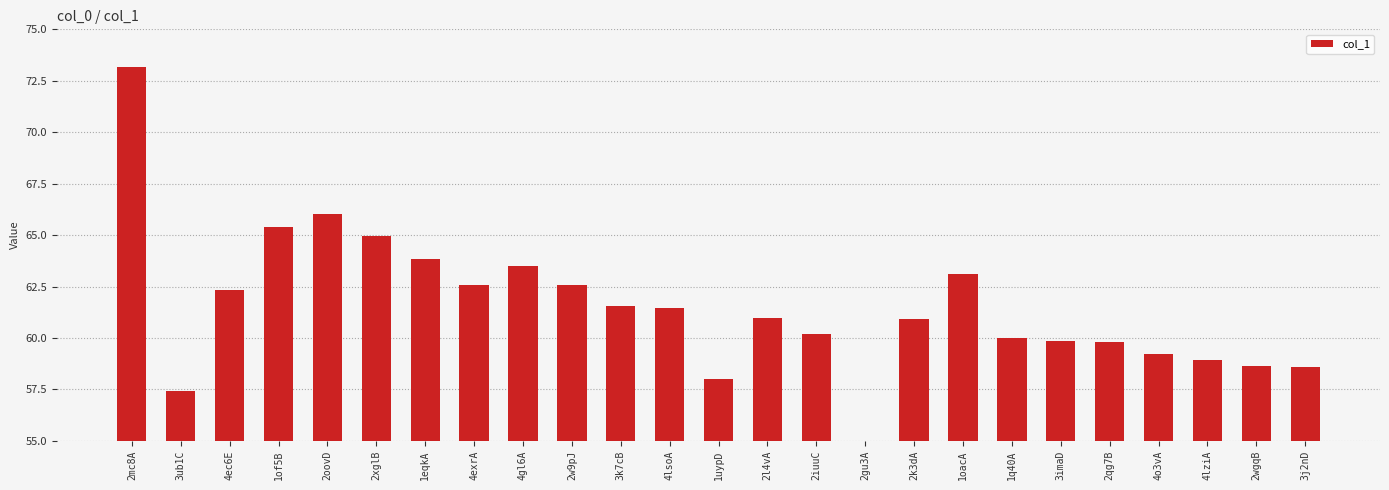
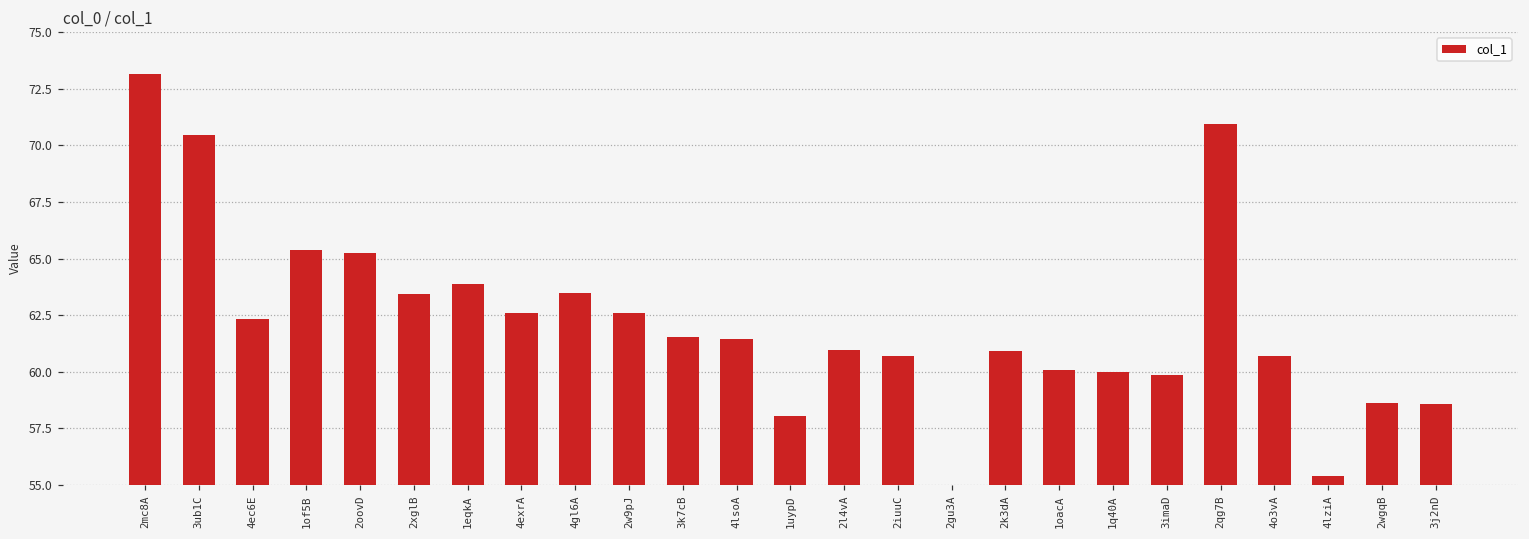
3ub1C: 57.4 -> 70.5
2oovD: 66.0 -> 65.2
2xglB: 65.0 -> 63.4
2iuuC: 60.2 -> 60.7
1oacA: 63.1 -> 60.1
2qg7B: 59.8 -> 71.0
4o3vA: 59.2 -> 60.7
4lziA: 58.9 -> 55.4
